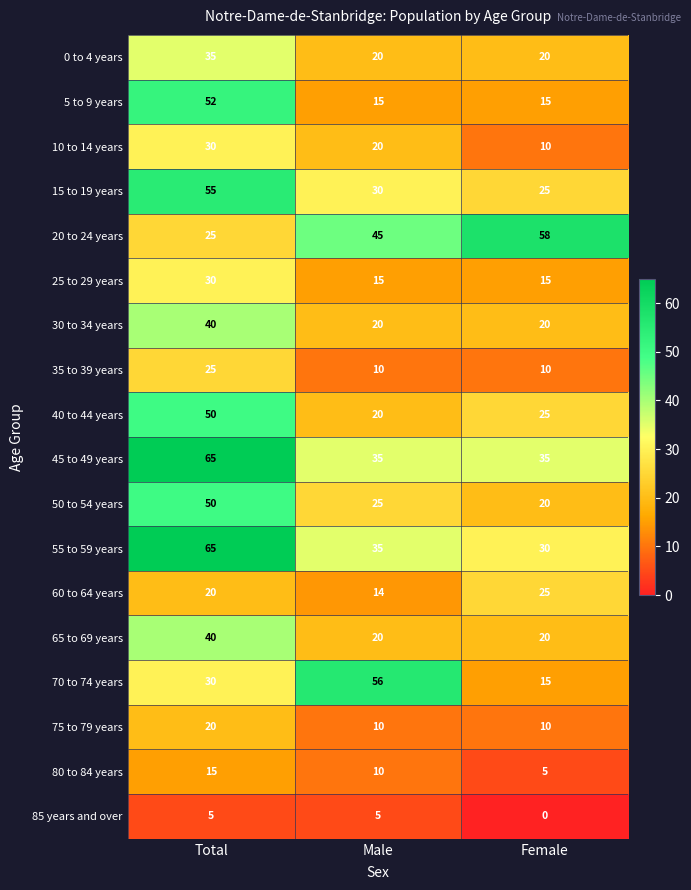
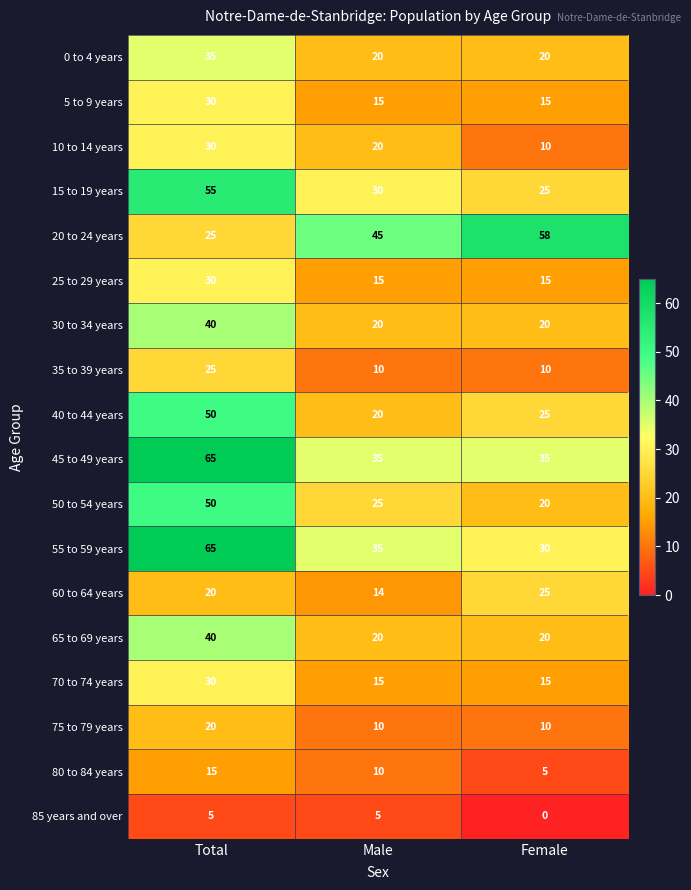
5 to 9 years, Total: 52 -> 30
70 to 74 years, Male: 56 -> 15
